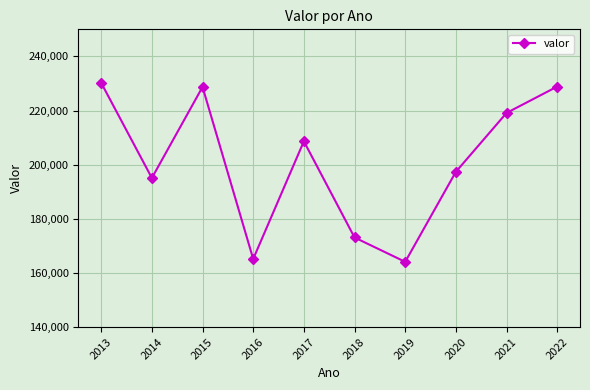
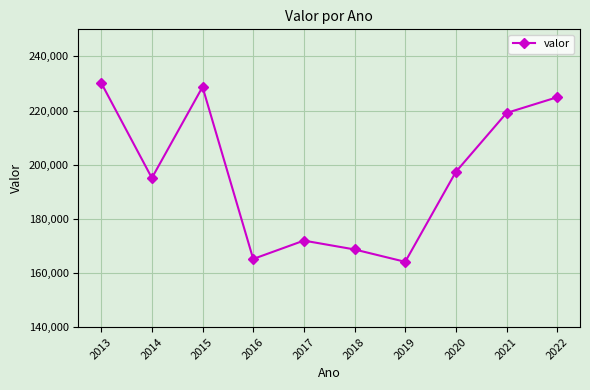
2017: 209,000 -> 172,000
2018: 173,000 -> 169,000
2022: 229,000 -> 225,000
